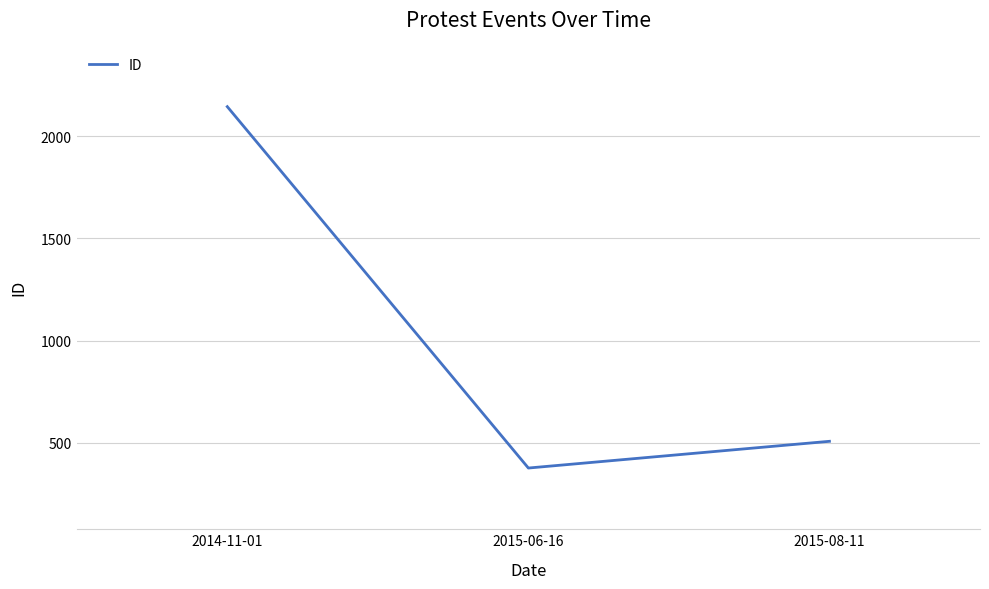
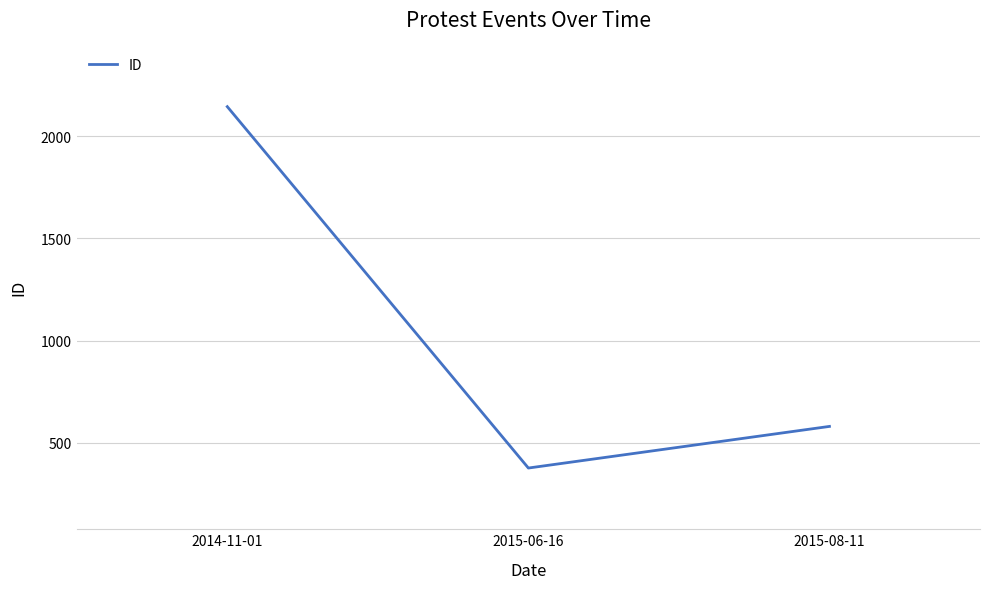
2015-08-11: 510 -> 580
